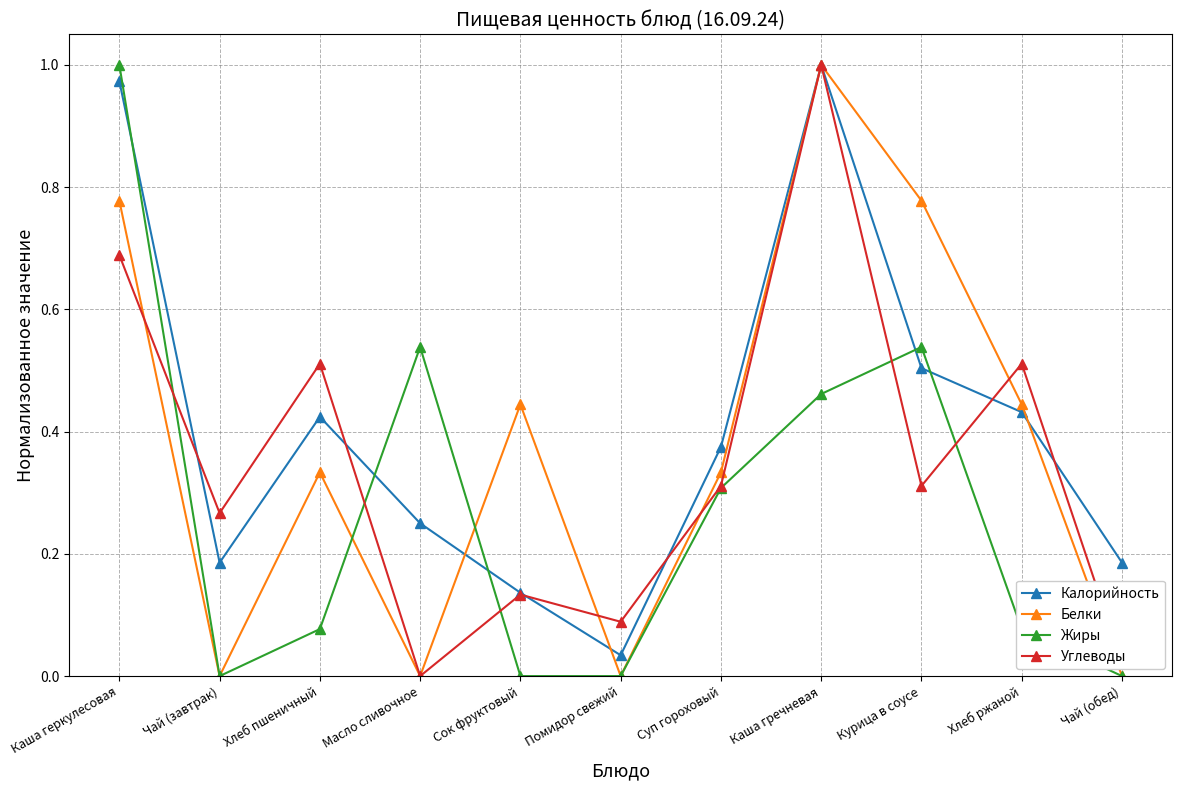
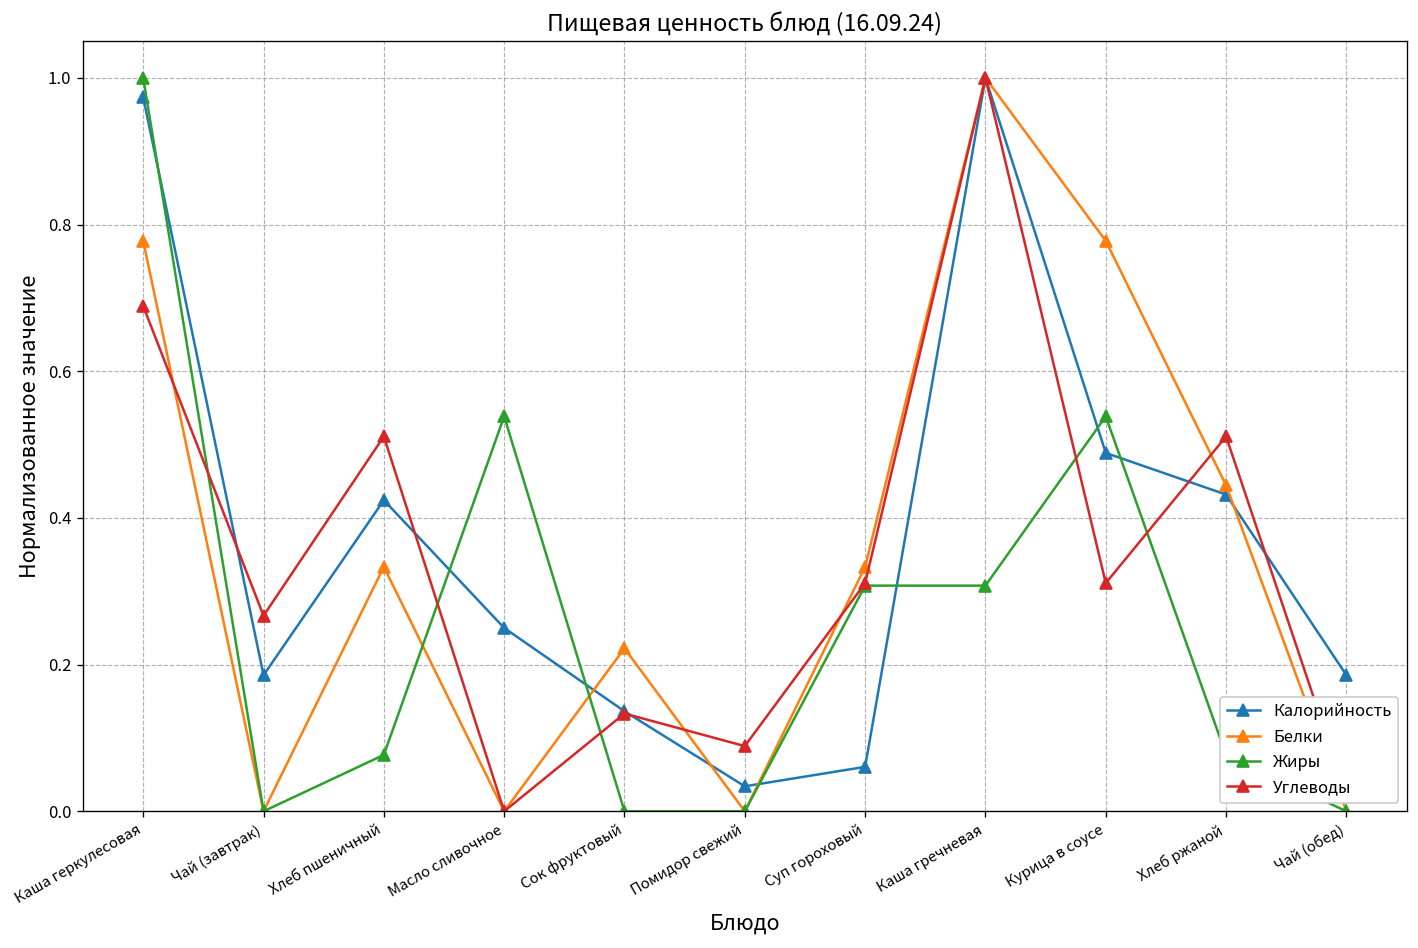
Белки, Сок фруктовый: 0.44 -> 0.22
Калорийность, Суп гороховый: 0.38 -> 0.06
Жиры, Каша гречневая: 0.46 -> 0.31
Калорийность, Курица в соусе: 0.50 -> 0.49
